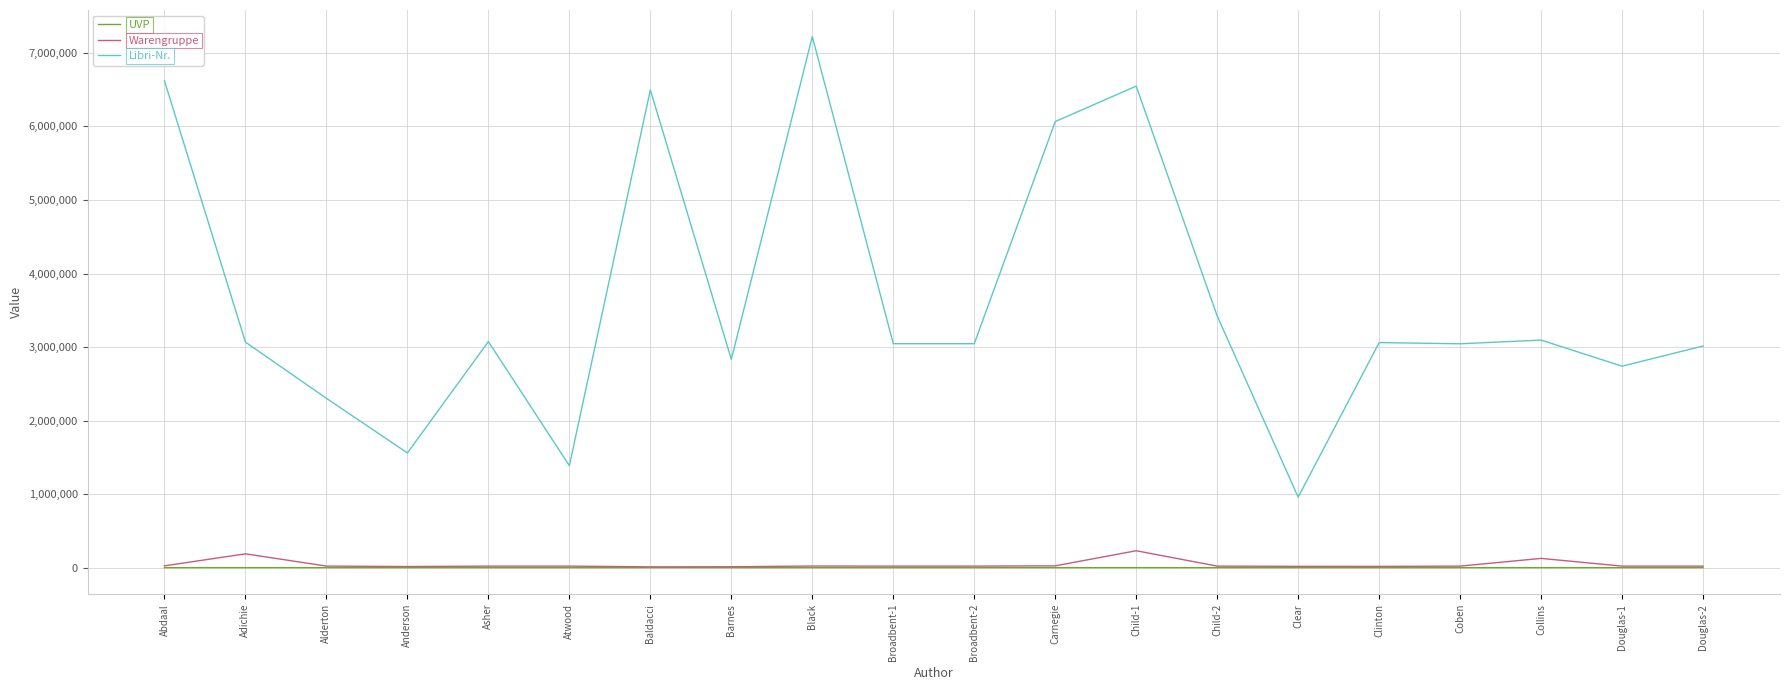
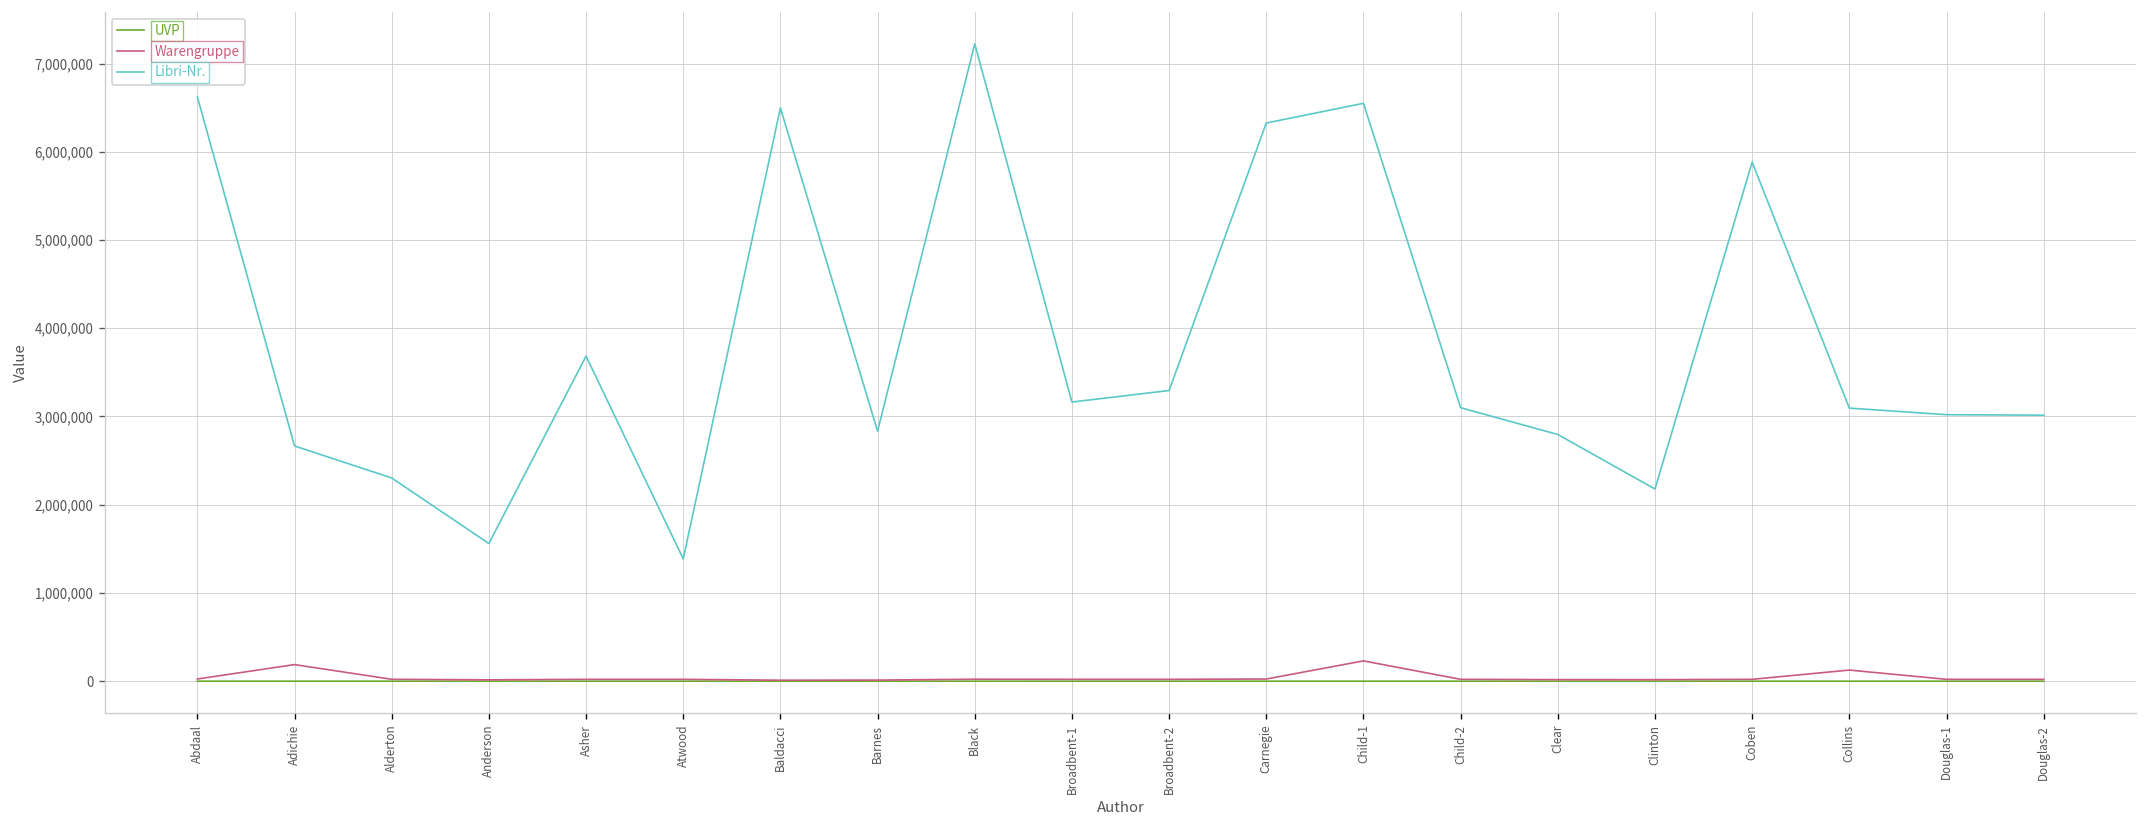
Libri-Nr., Adichie: 3,100,000 -> 2,700,000
Libri-Nr., Asher: 3,100,000 -> 3,700,000
Libri-Nr., Broadbent-1: 3,000,000 -> 3,200,000
Libri-Nr., Broadbent-2: 3,000,000 -> 3,300,000
Libri-Nr., Carnegie: 6,100,000 -> 6,300,000
Libri-Nr., Child-2: 3,400,000 -> 3,100,000
Libri-Nr., Clear: 1,000,000 -> 2,800,000
Libri-Nr., Clinton: 3,100,000 -> 2,200,000
Libri-Nr., Coben: 3,000,000 -> 5,900,000
Libri-Nr., Douglas-1: 2,700,000 -> 3,000,000
